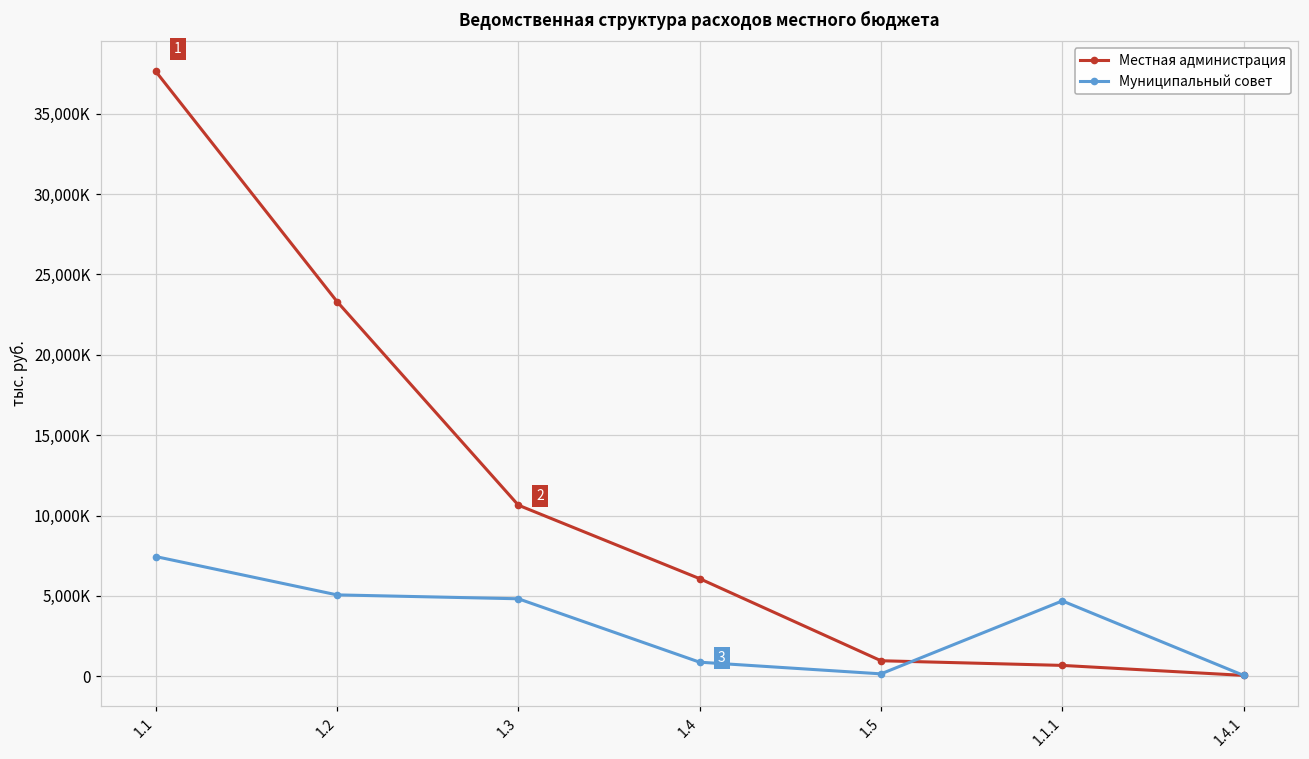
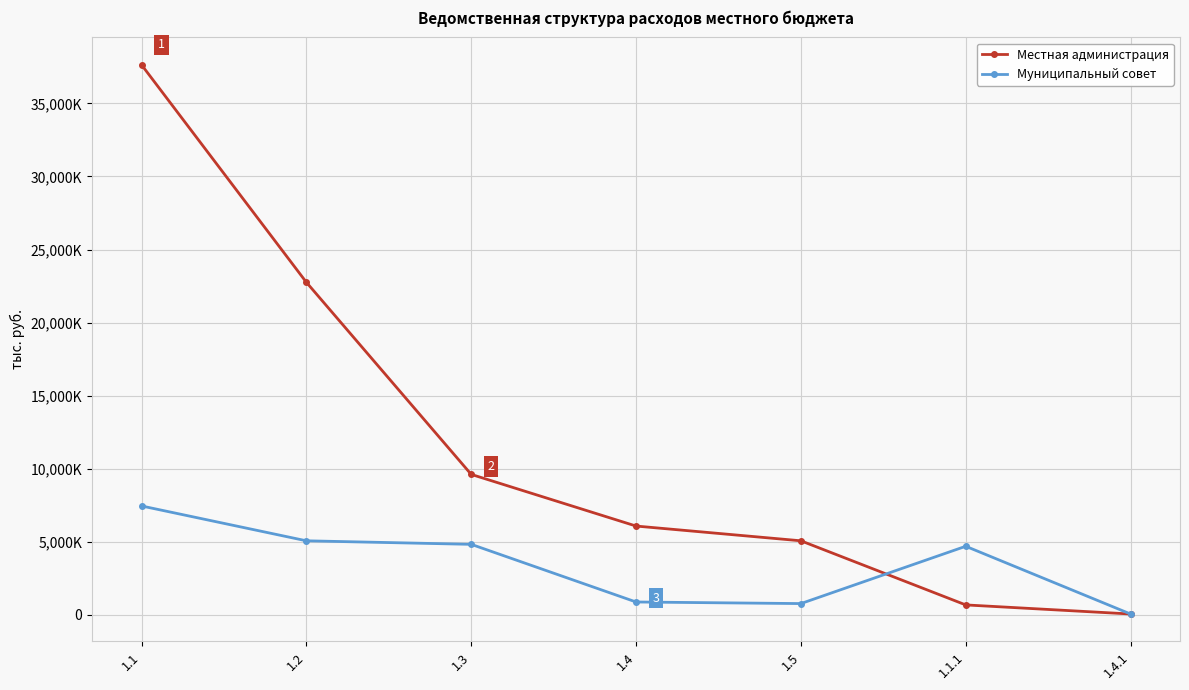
Местная администрация, 1.2: 23,300,000 -> 22,800,000
Местная администрация, 1.3: 10,600,000 -> 9,600,000
Местная администрация, 1.5: 1,000,000 -> 5,100,000
Муниципальный совет, 1.5: 100,000 -> 800,000
